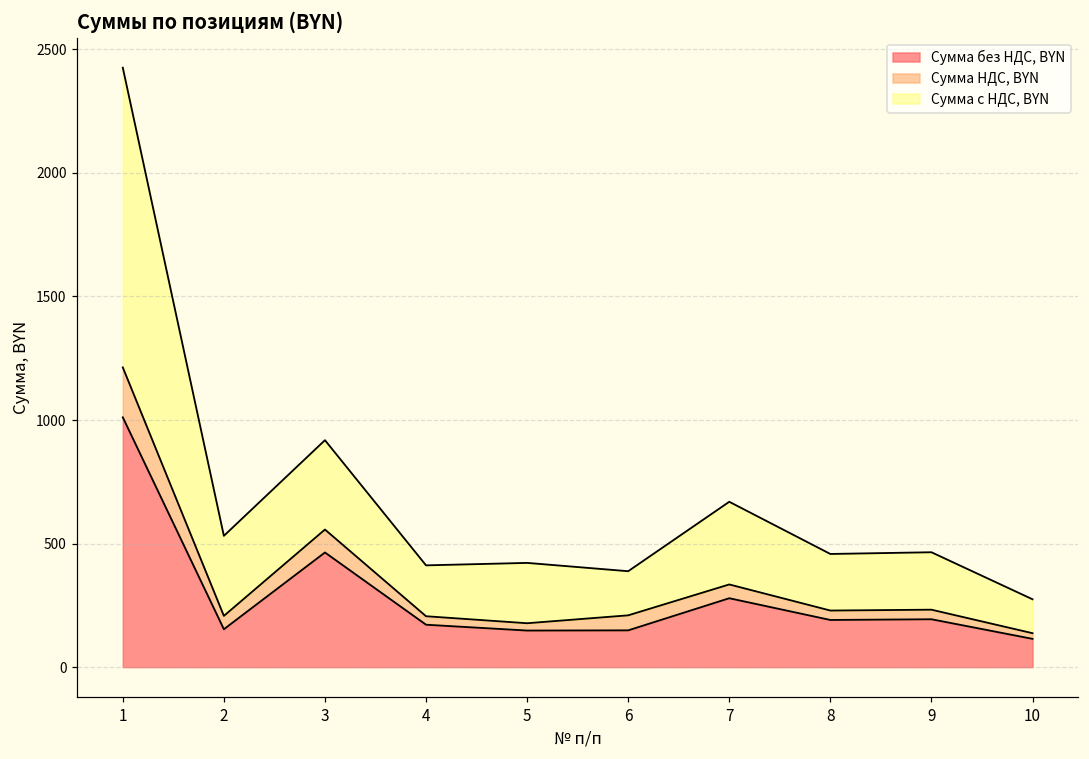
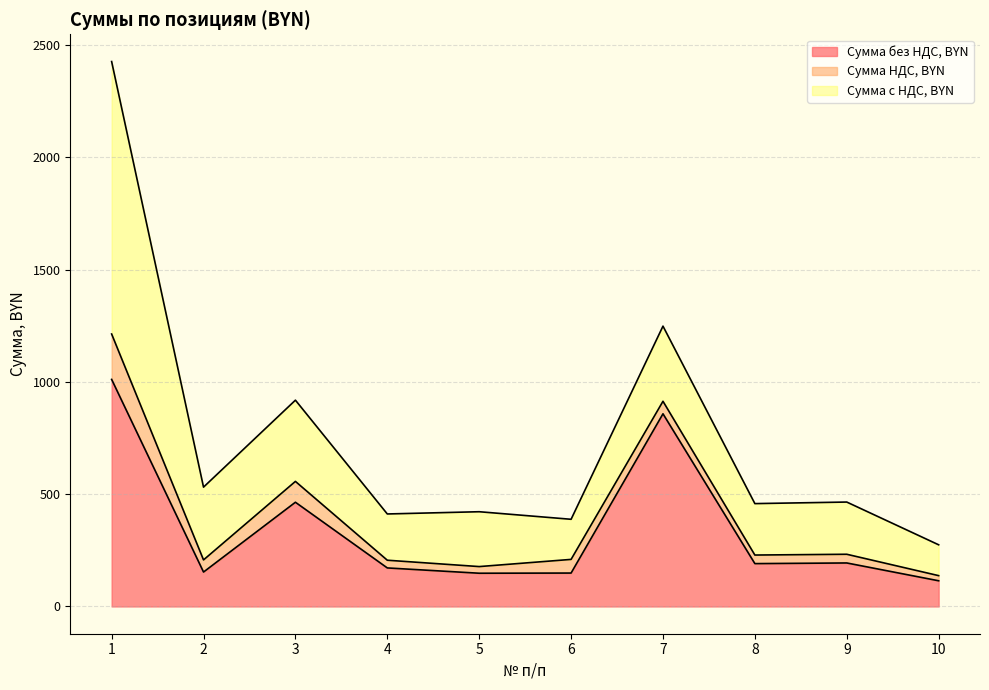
Сумма без НДС, BYN, 7: 280 -> 860
